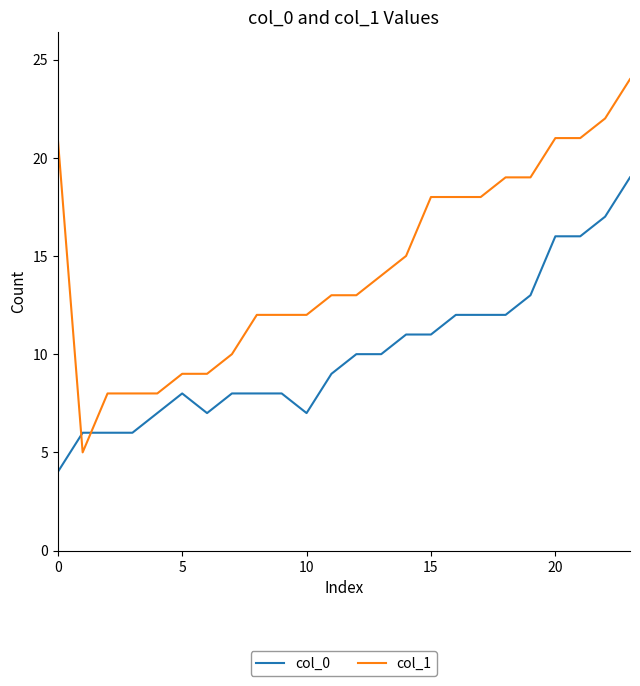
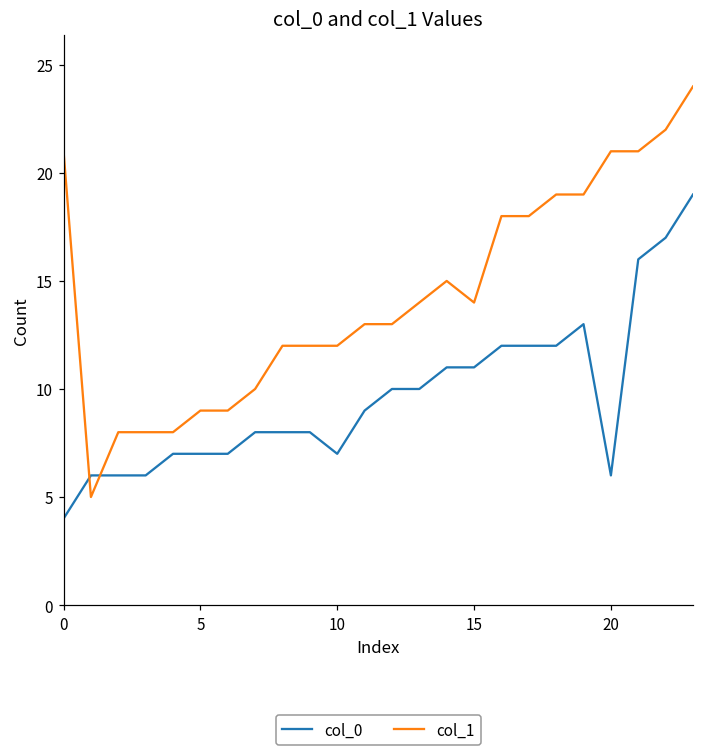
col_0, 5: 8 -> 7
col_1, 15: 18 -> 14
col_0, 20: 16 -> 6
